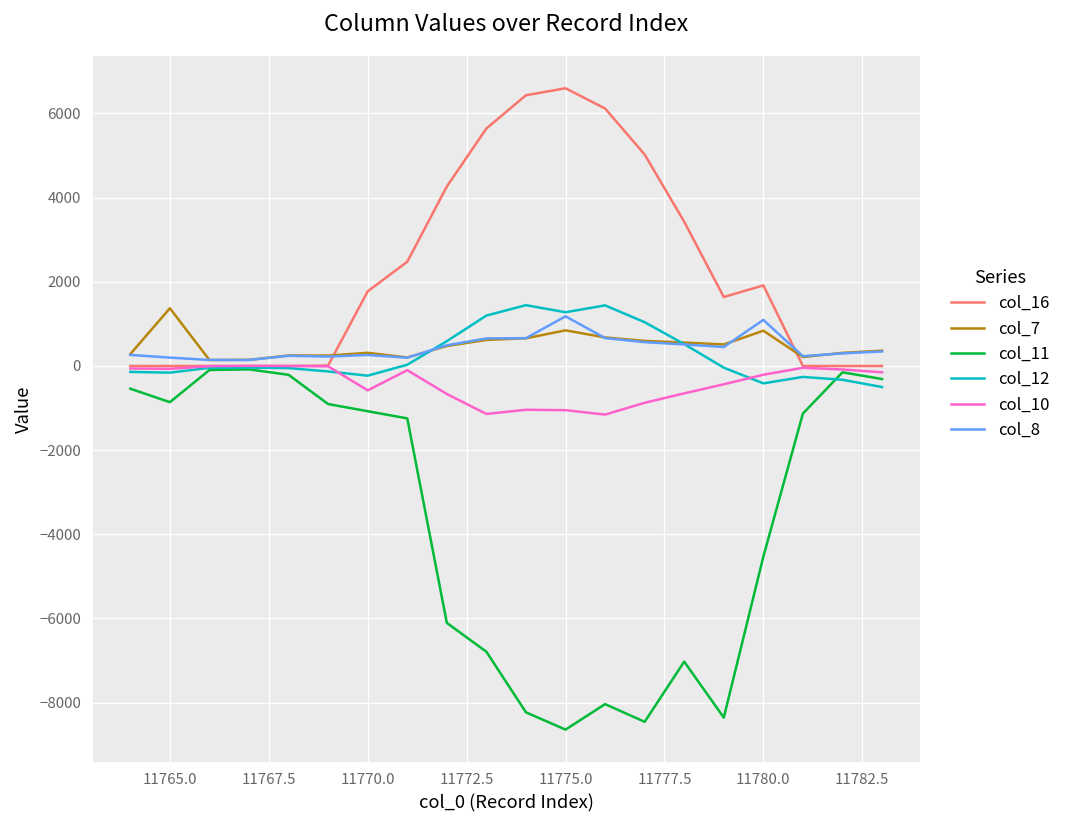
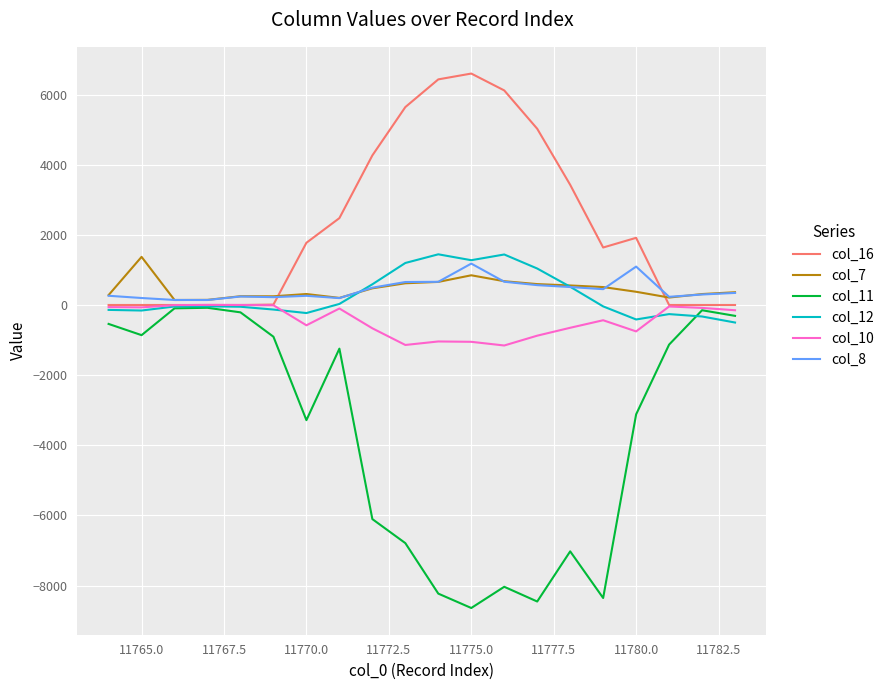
col_11, 11770.0: -1100 -> -3300
col_7, 11780.0: 800 -> 400
col_11, 11780.0: -4500 -> -3100
col_10, 11780.0: -200 -> -800
